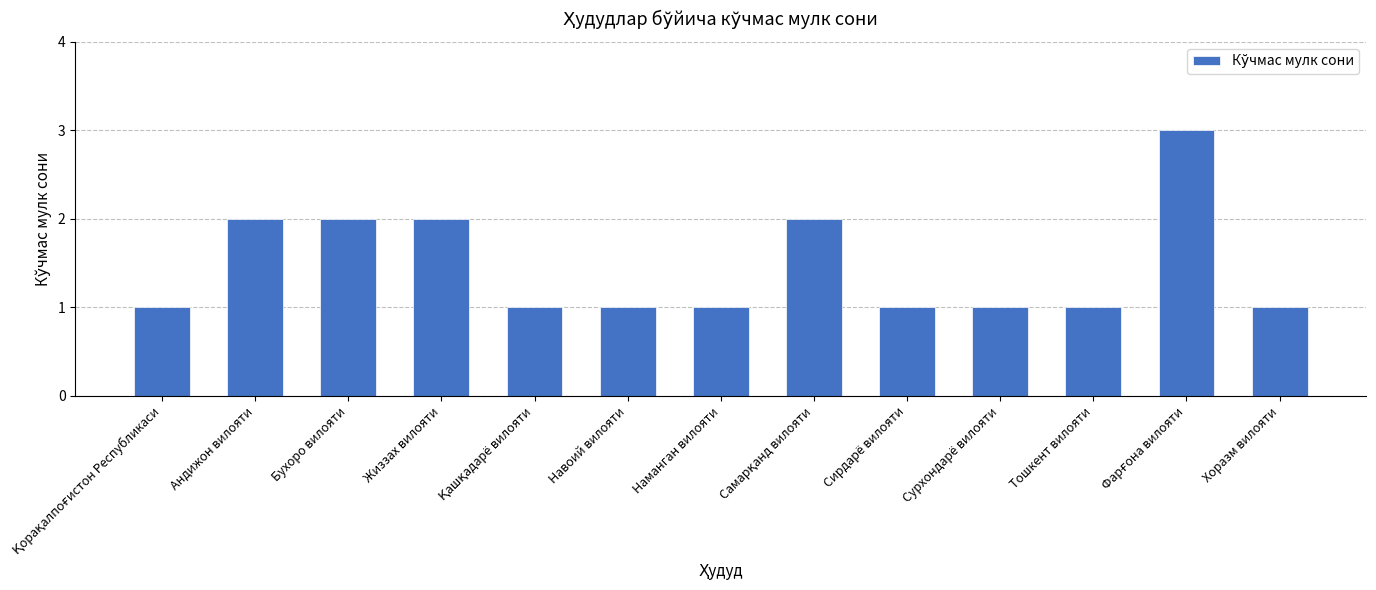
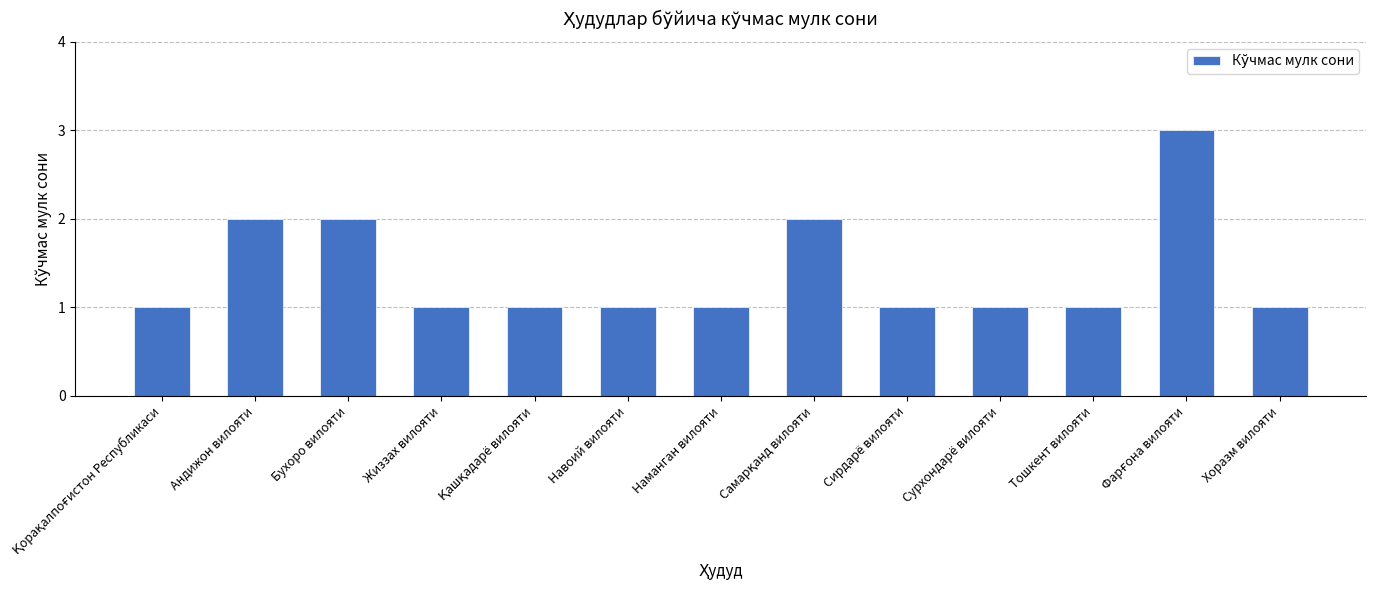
Жиззах вилояти: 2 -> 1
